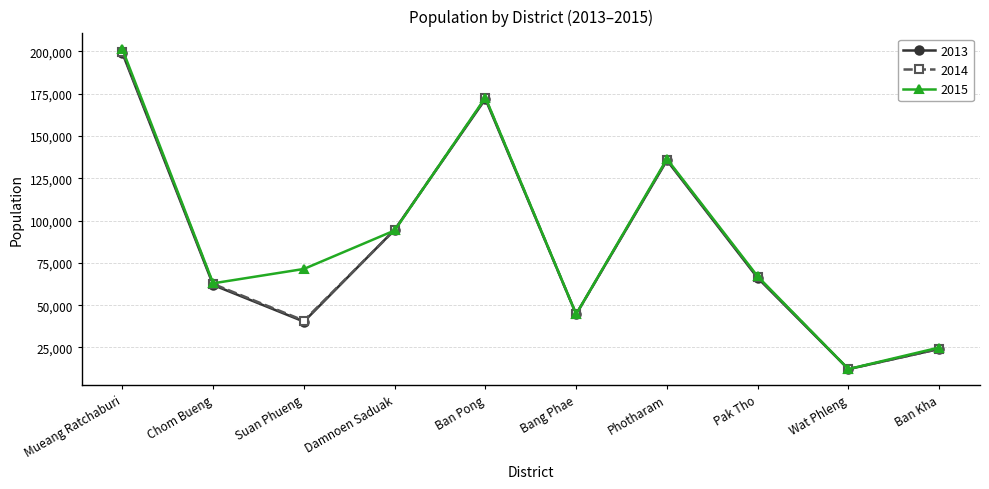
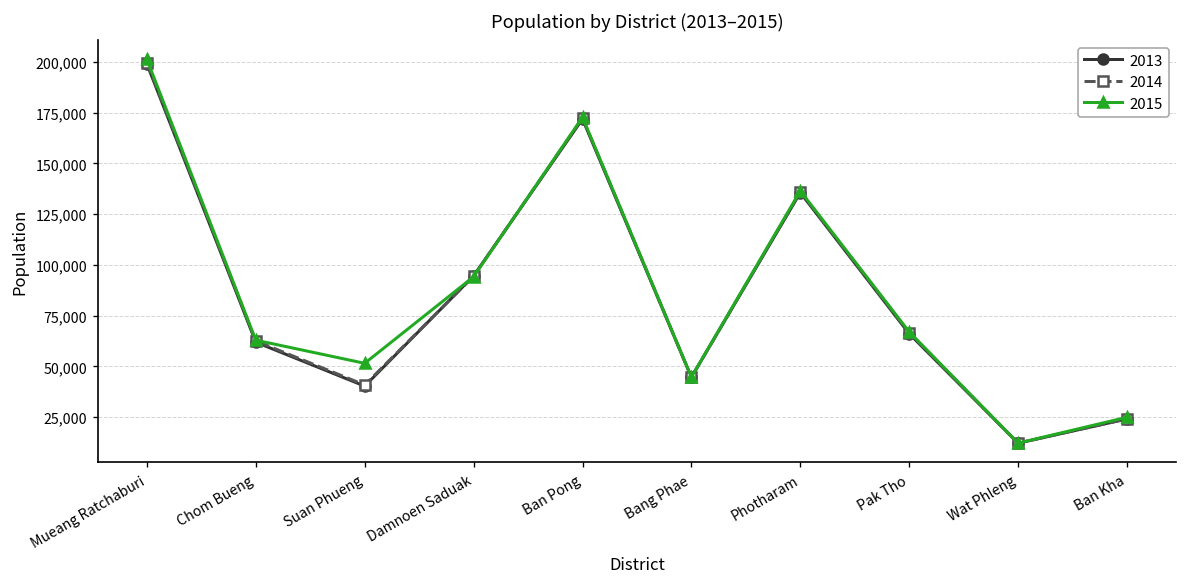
2015, Suan Phueng: 71,000 -> 52,000
